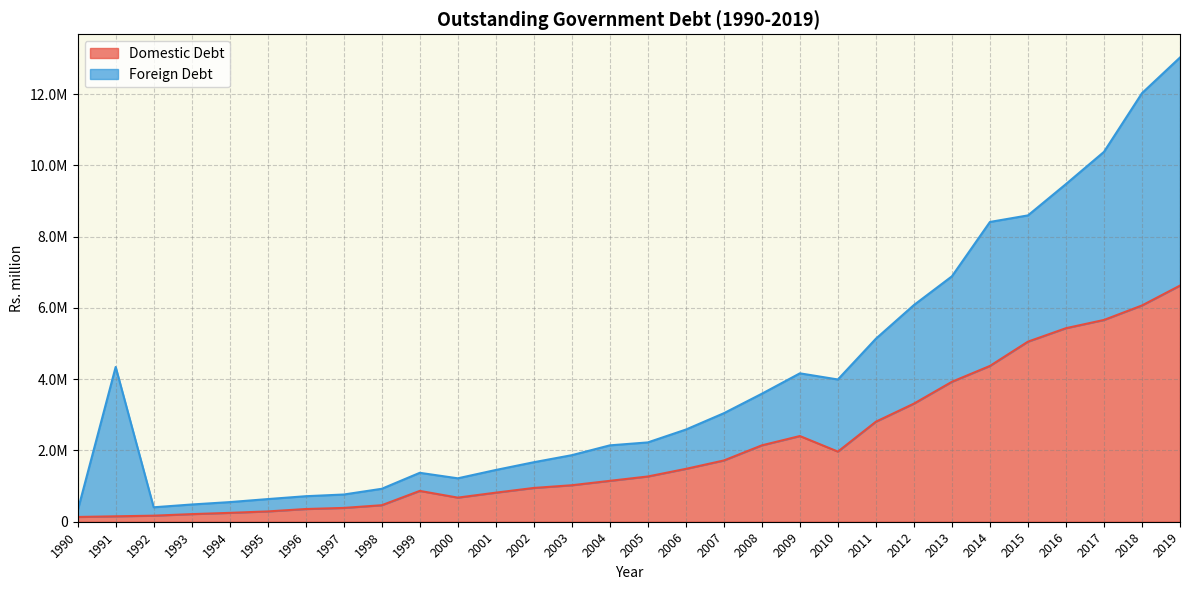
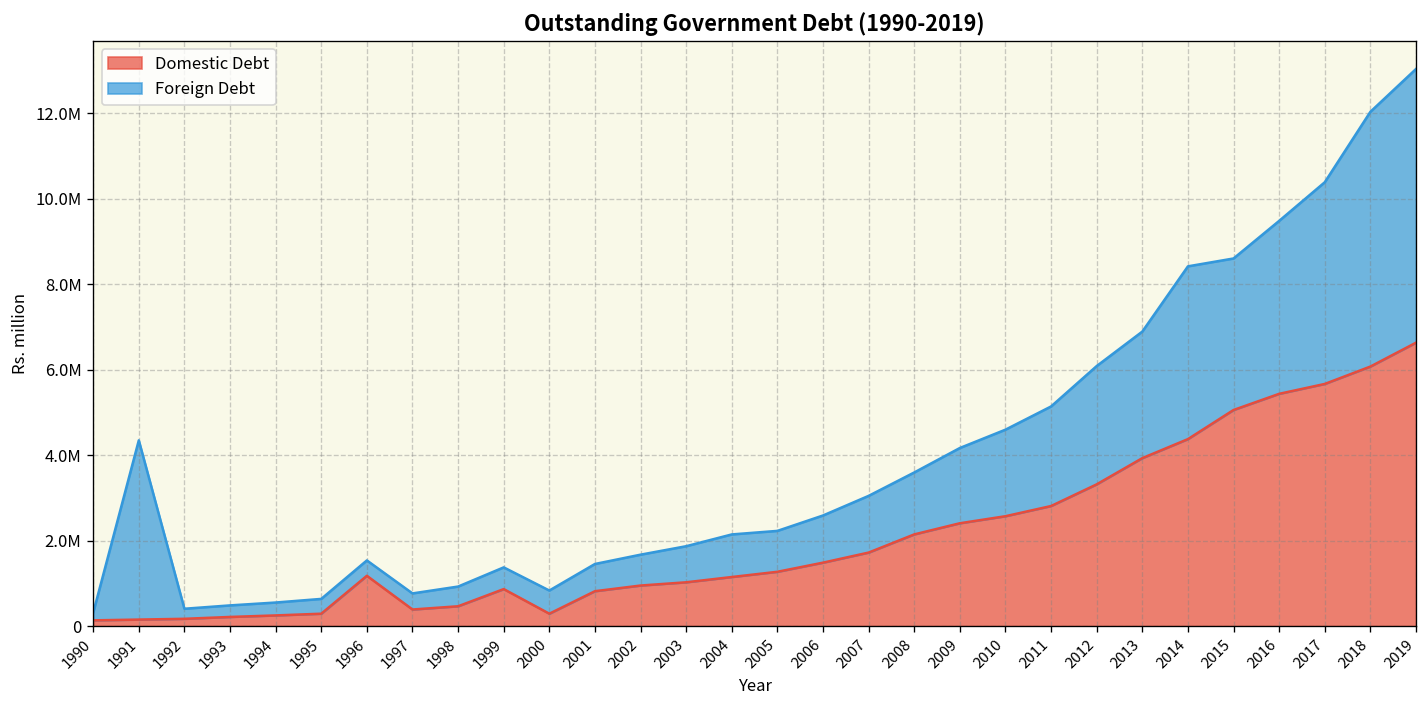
Domestic Debt, 1996: 400000 -> 1200000
Domestic Debt, 2000: 700000 -> 300000
Domestic Debt, 2010: 2000000 -> 2600000
